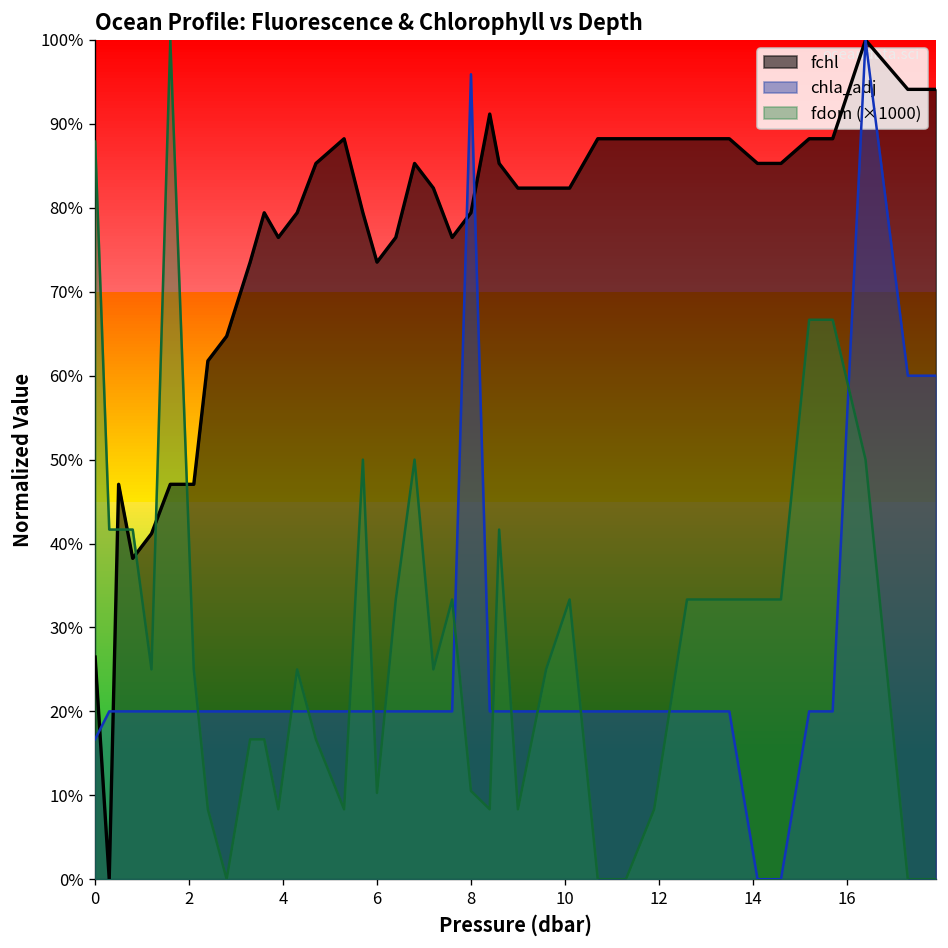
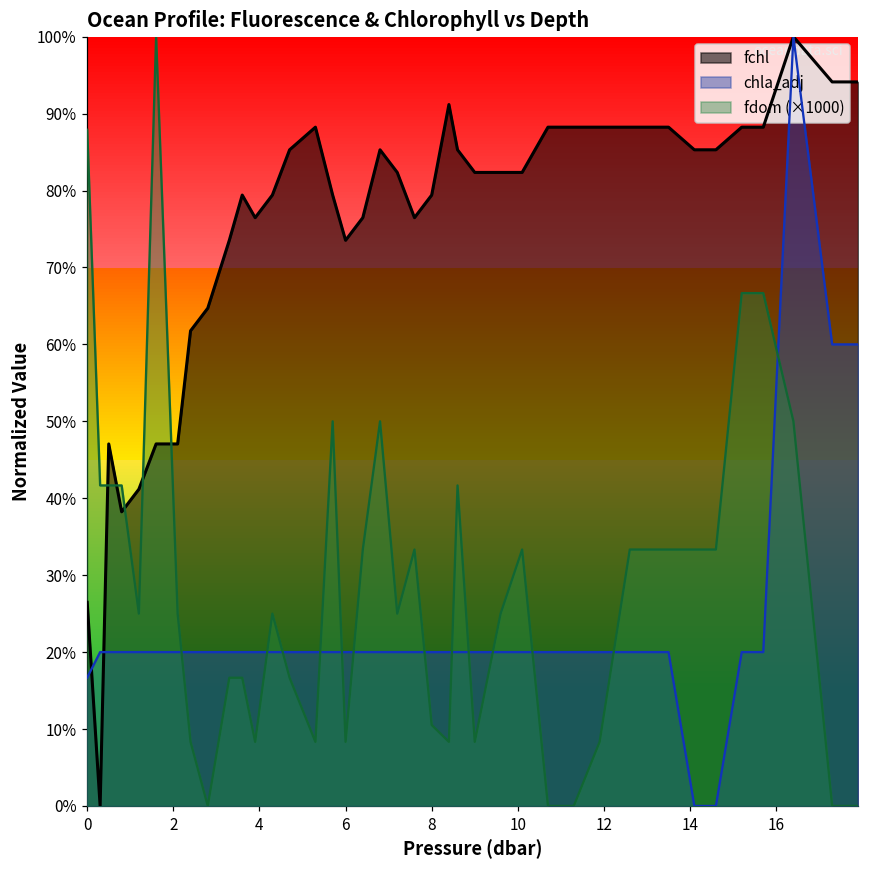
fdom (×1000), 6: 10% -> 8%
chla_adj, 8: 96% -> 20%
